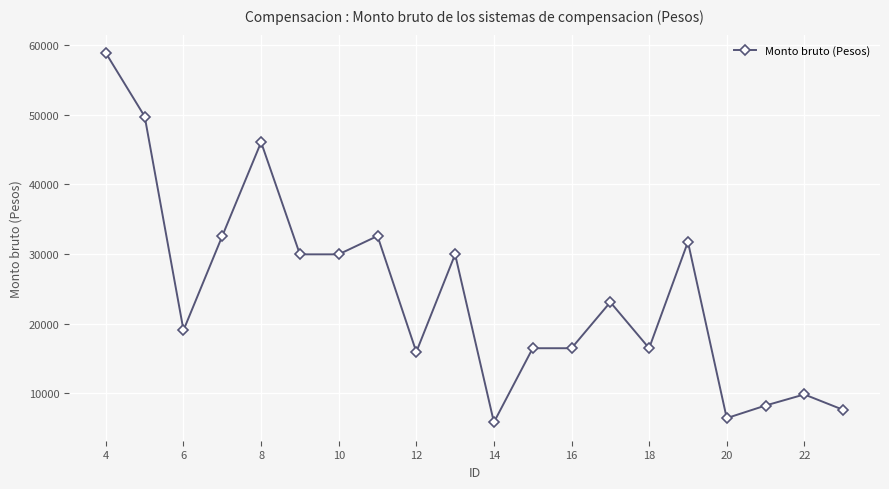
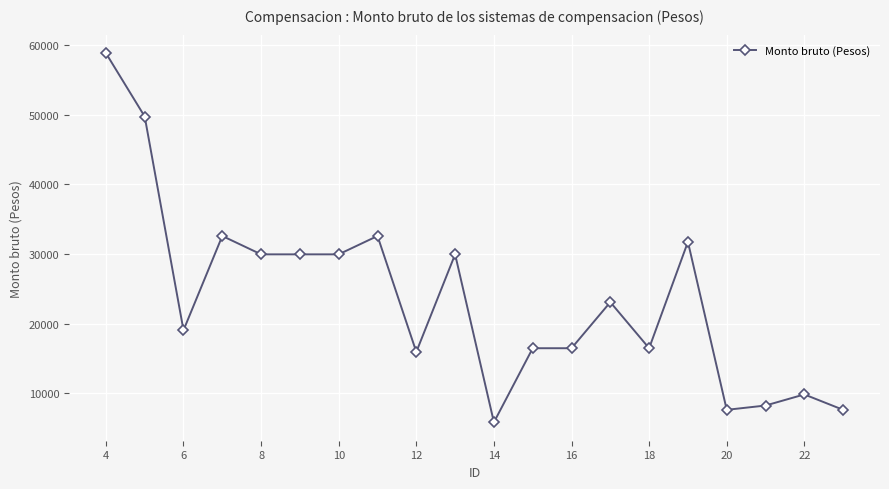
8: 46000 -> 30000
20: 6000 -> 8000
